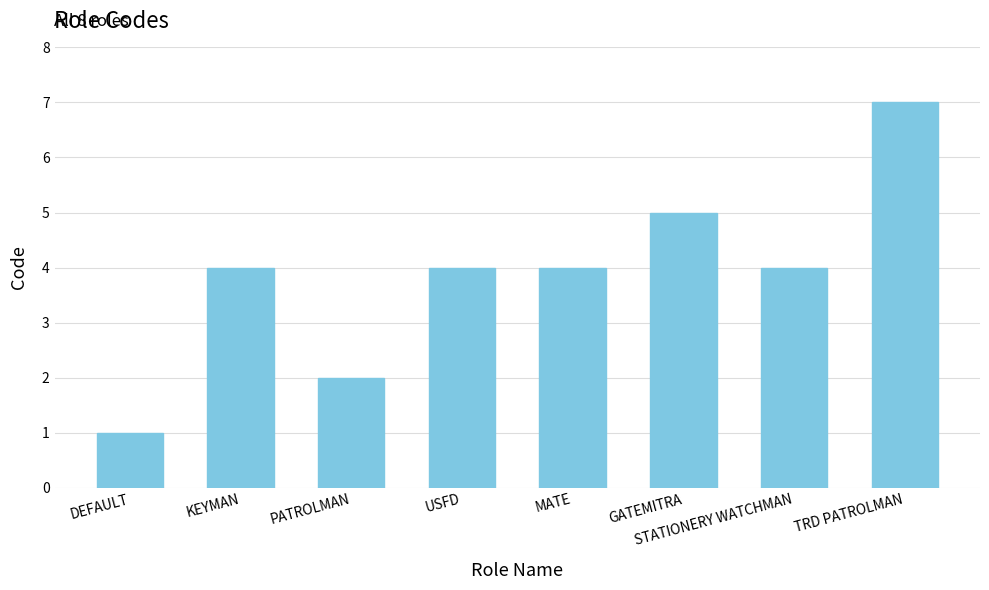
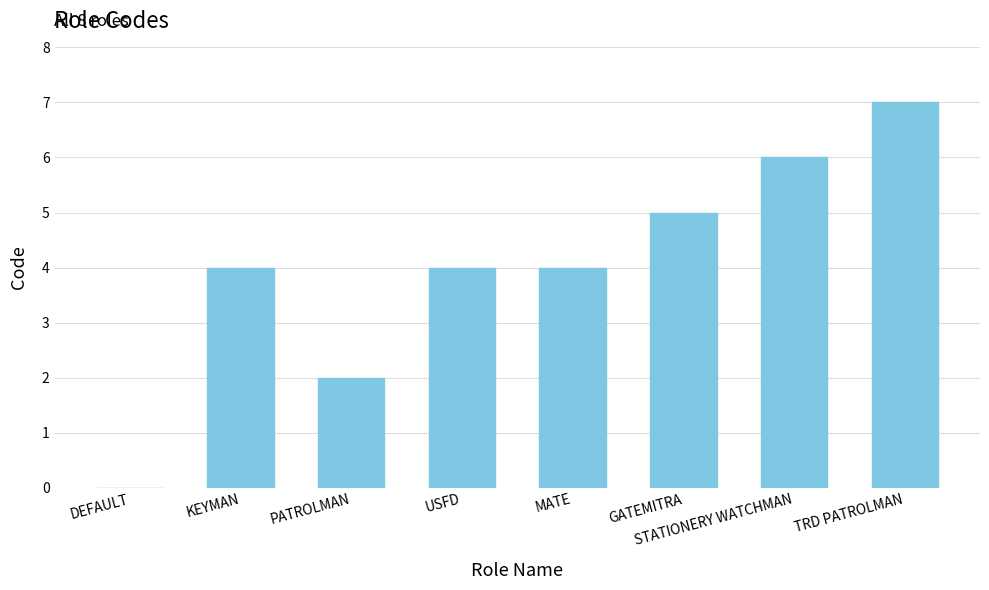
DEFAULT: 1 -> 0
STATIONERY WATCHMAN: 4 -> 6
